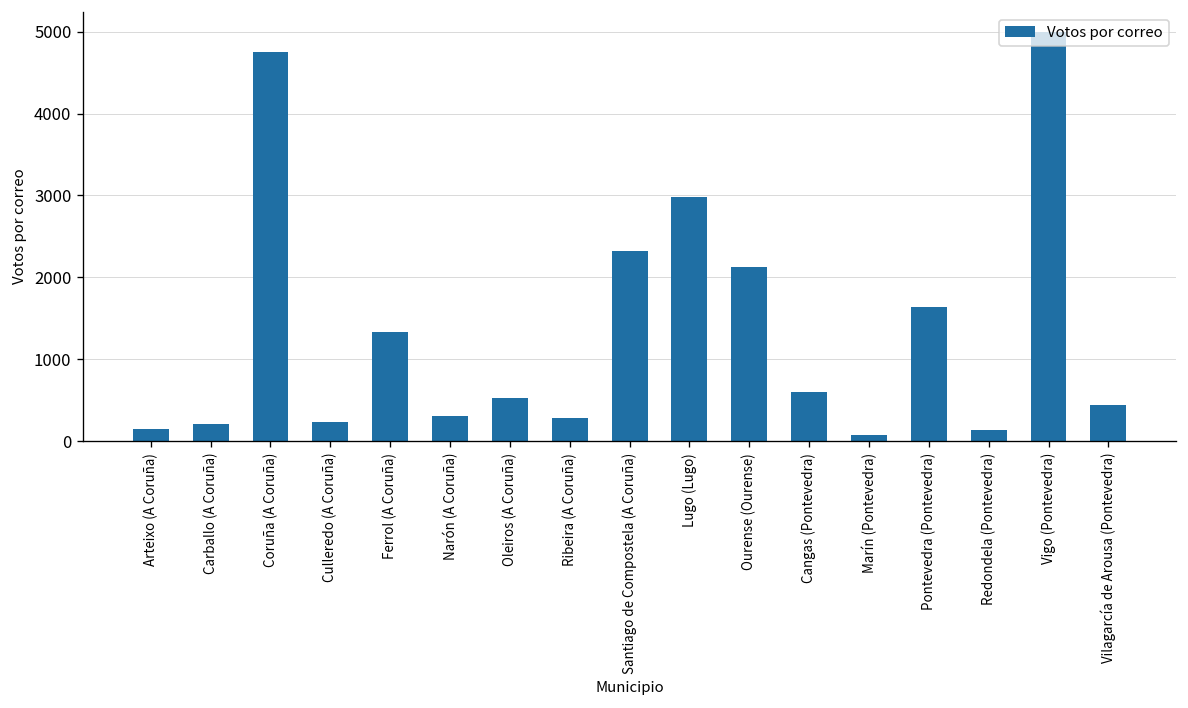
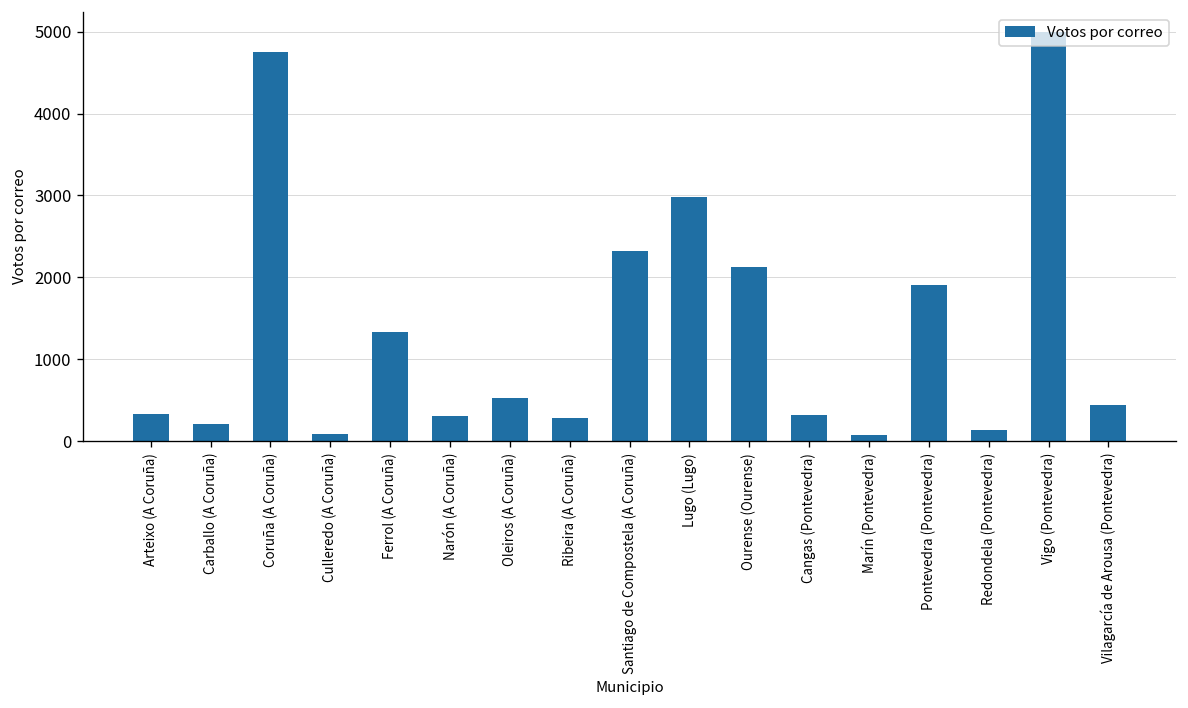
Arteixo (A Coruña): 100 -> 300
Culleredo (A Coruña): 200 -> 100
Cangas (Pontevedra): 600 -> 300
Pontevedra (Pontevedra): 1600 -> 1900
